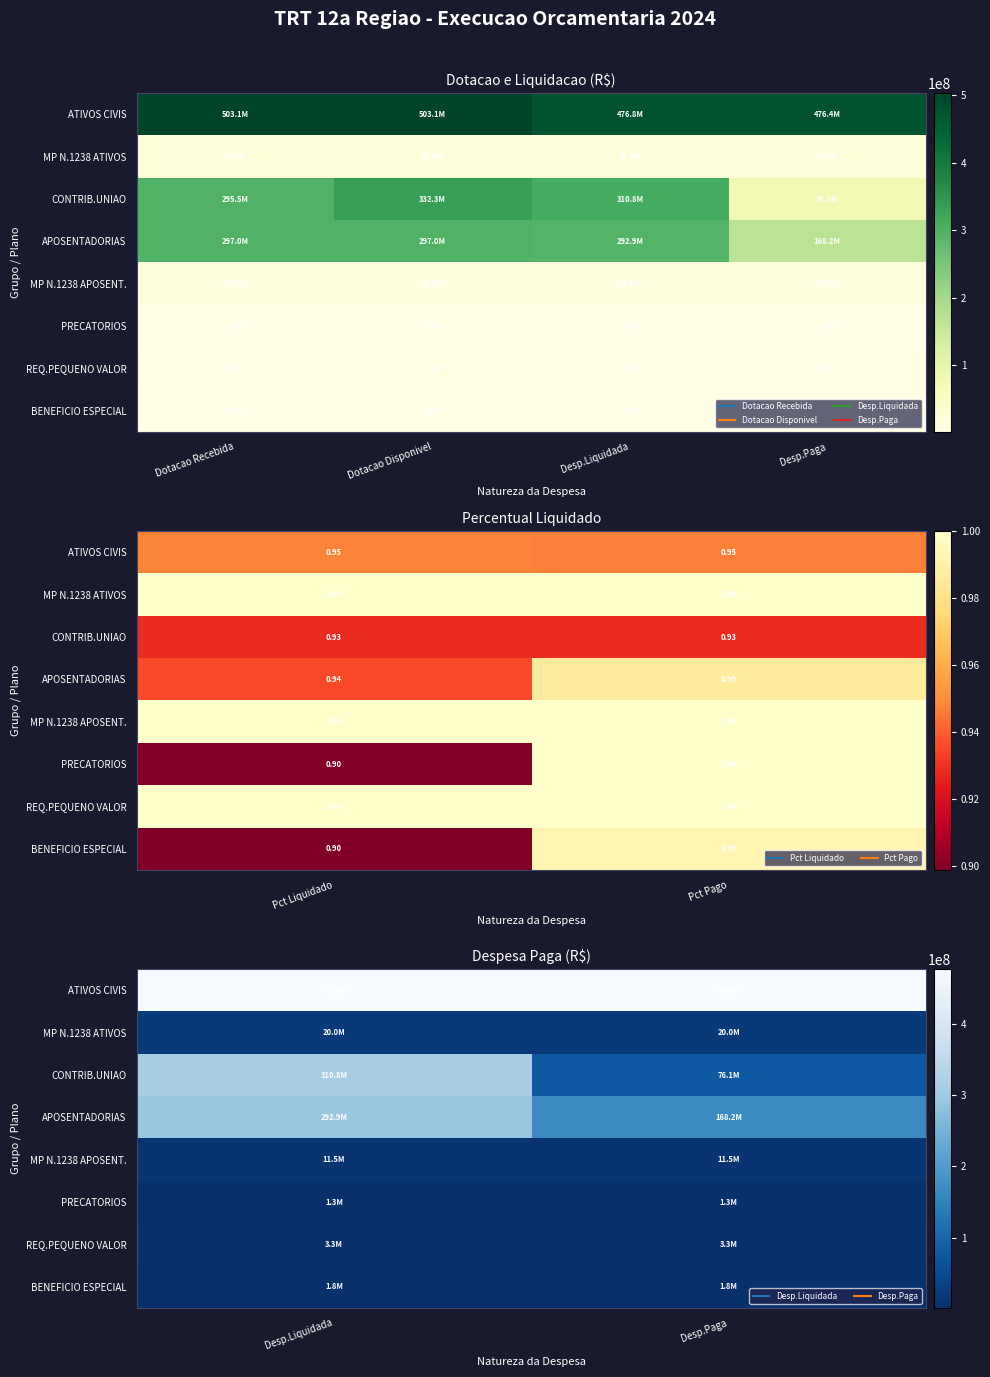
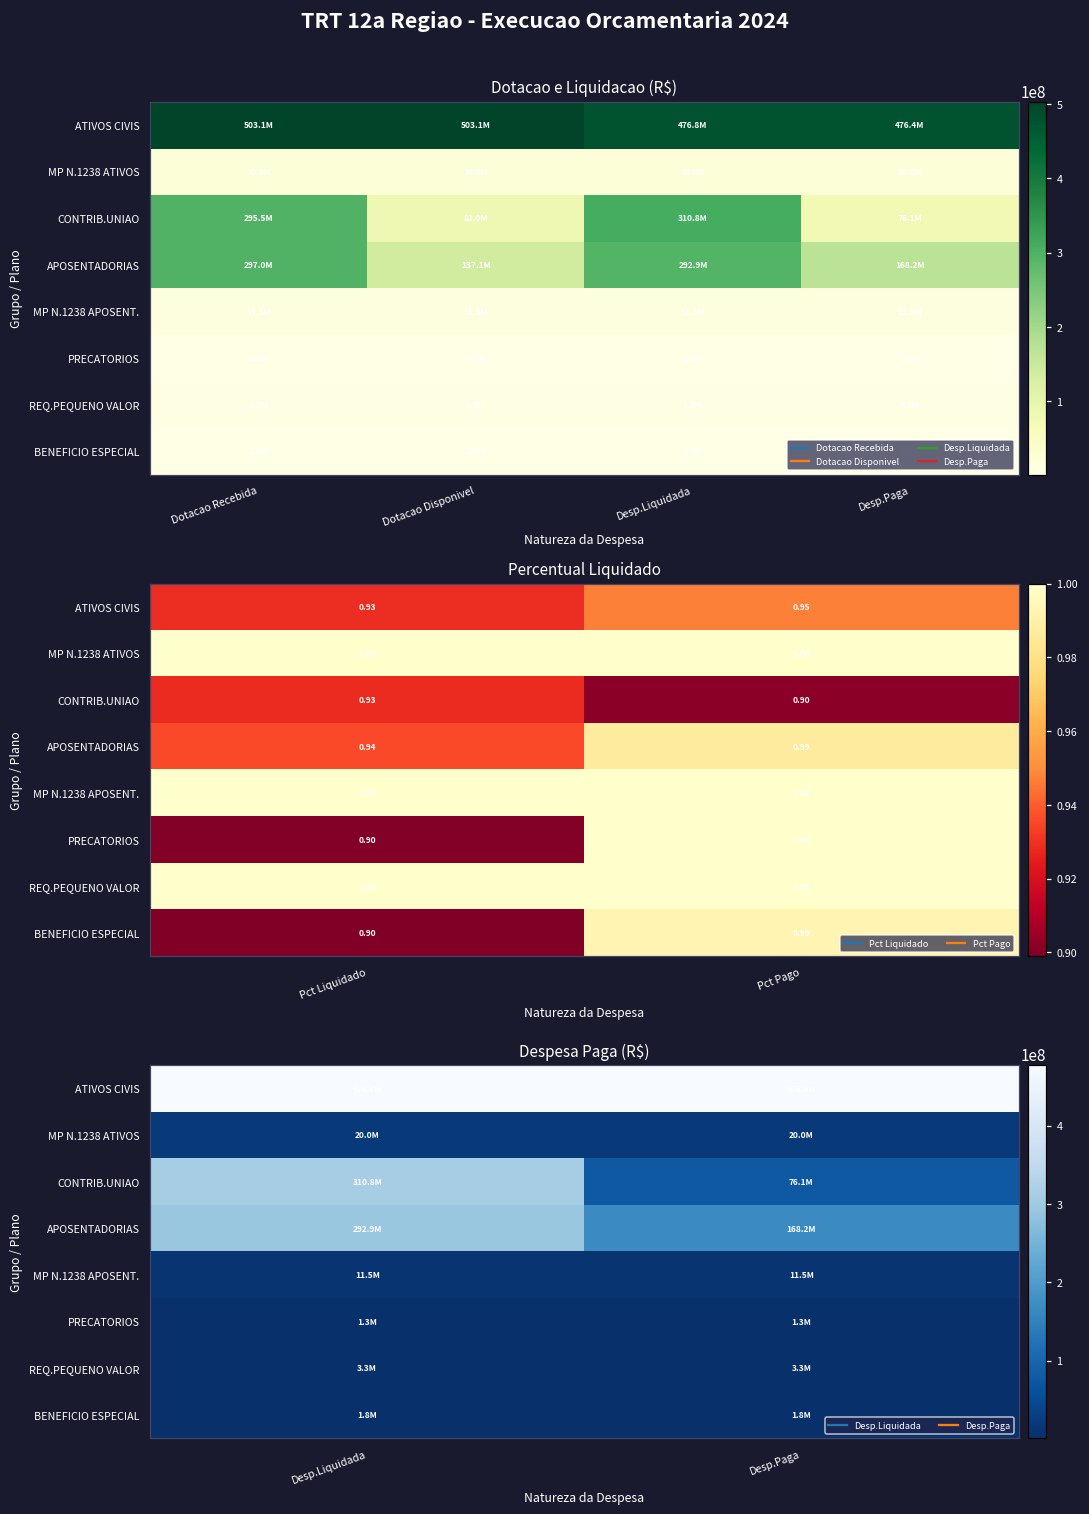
Dotacao e Liquidacao (R$), CONTRIB.UNIAO, Dotacao Disponivel: 332.3M -> 82.0M
Dotacao e Liquidacao (R$), APOSENTADORIAS, Dotacao Disponivel: 297.0M -> 137.1M
Percentual Liquidado, ATIVOS CIVIS, Pct Liquidado: 0.95 -> 0.93
Percentual Liquidado, CONTRIB.UNIAO, Pct Pago: 0.93 -> 0.90
